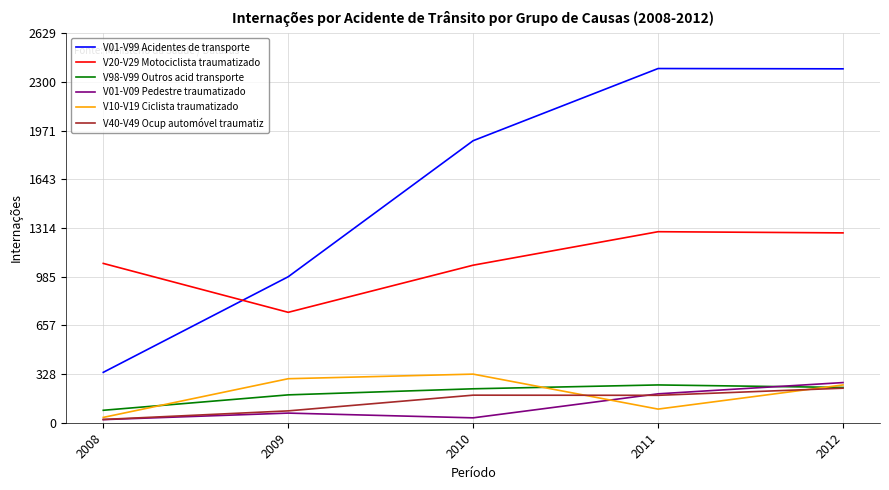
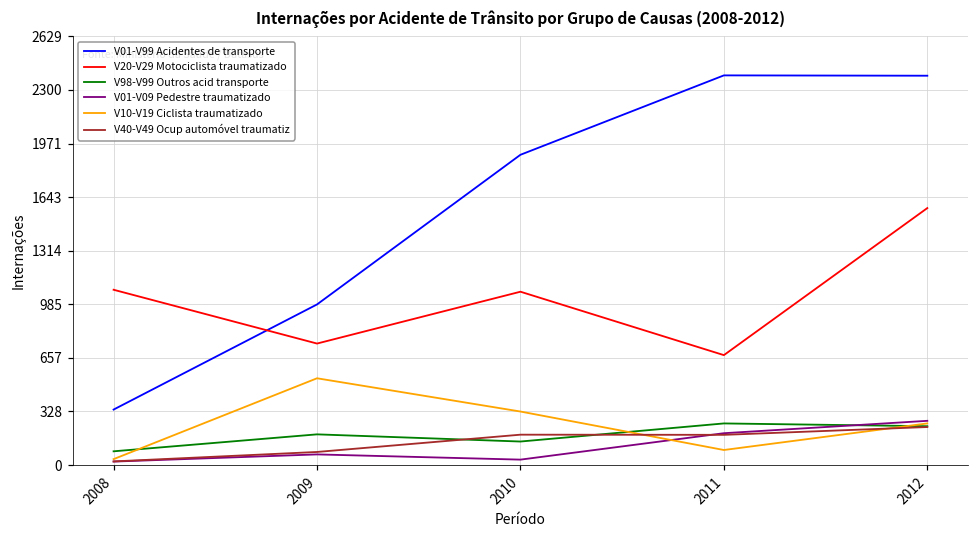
V10-V19 Ciclista traumatizado, 2009: 300 -> 530
V98-V99 Outros acid transporte, 2010: 230 -> 140
V20-V29 Motociclista traumatizado, 2011: 1290 -> 670
V20-V29 Motociclista traumatizado, 2012: 1280 -> 1580
